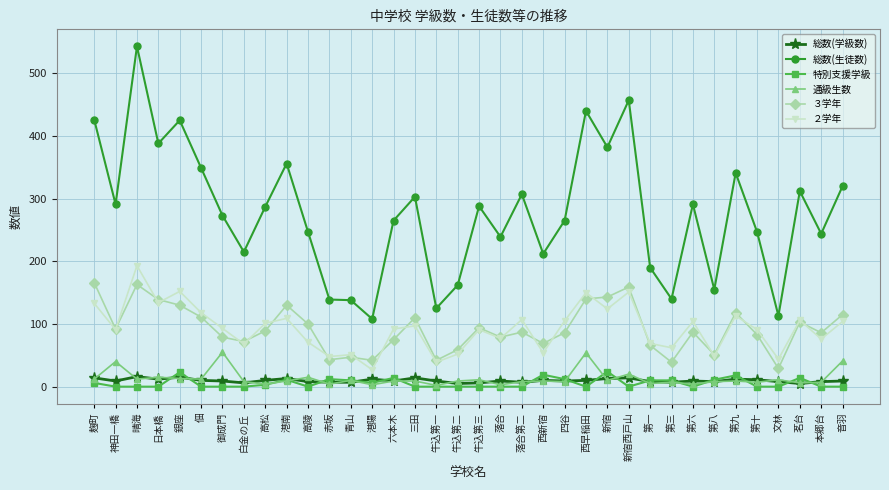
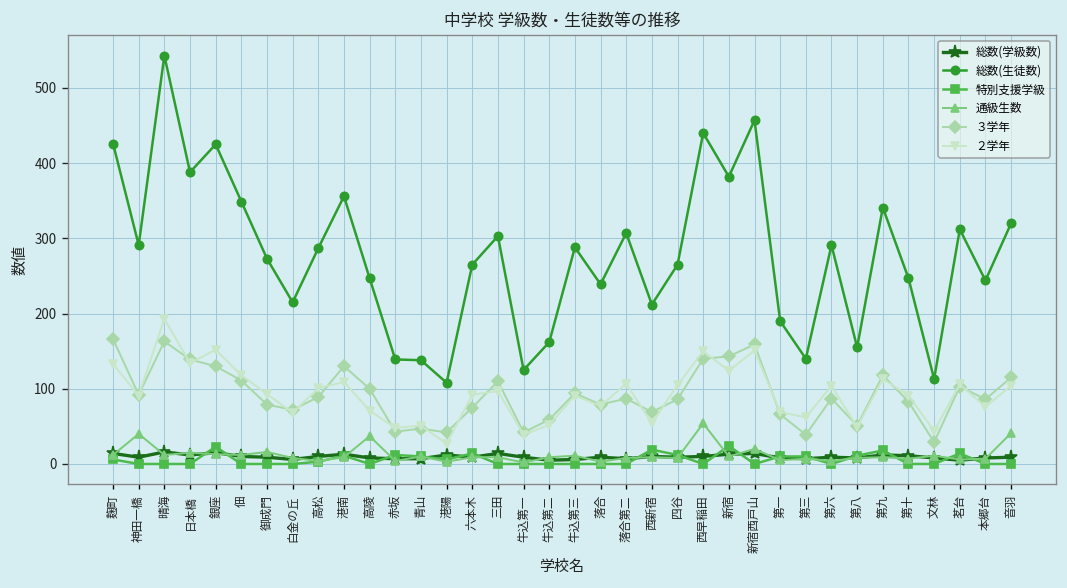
通級生数, 御成門: 60 -> 20
通級生数, 高陵: 20 -> 40
